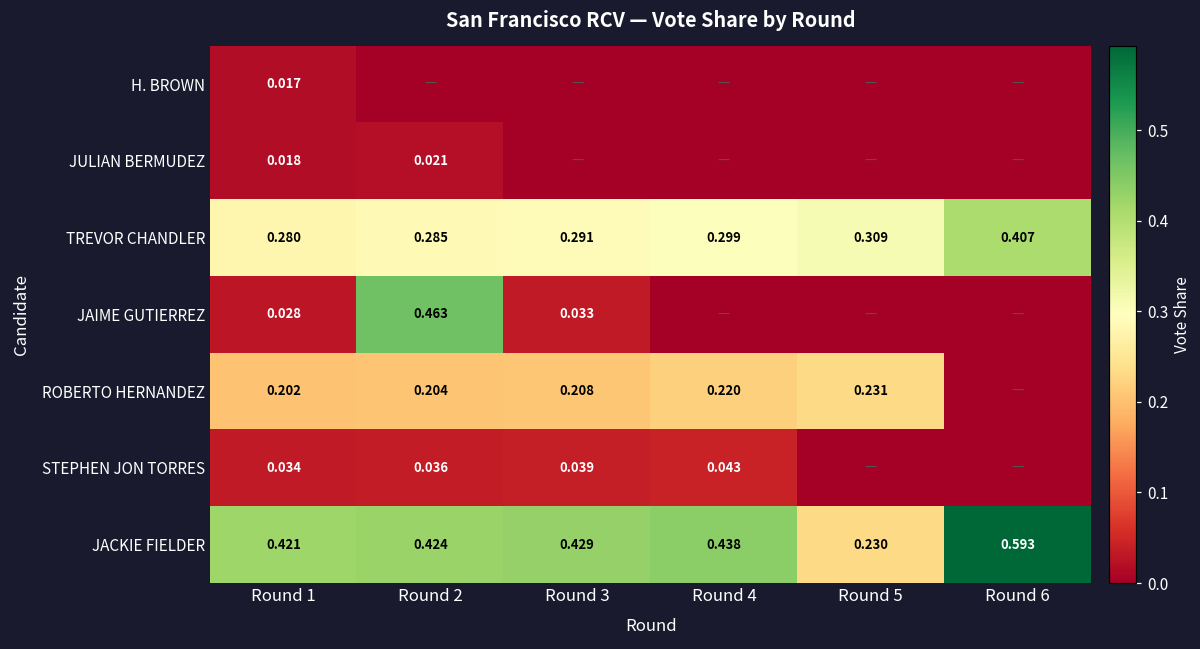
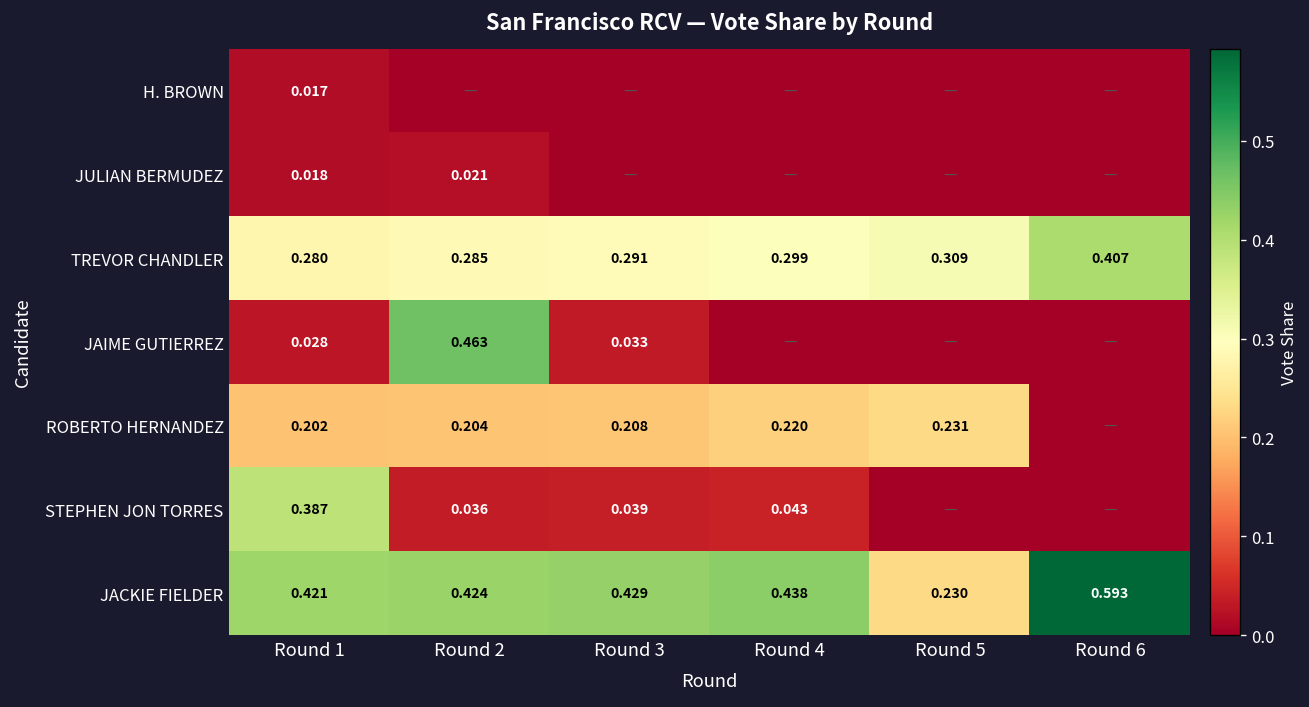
STEPHEN JON TORRES, Round 1: 0.034 -> 0.387
